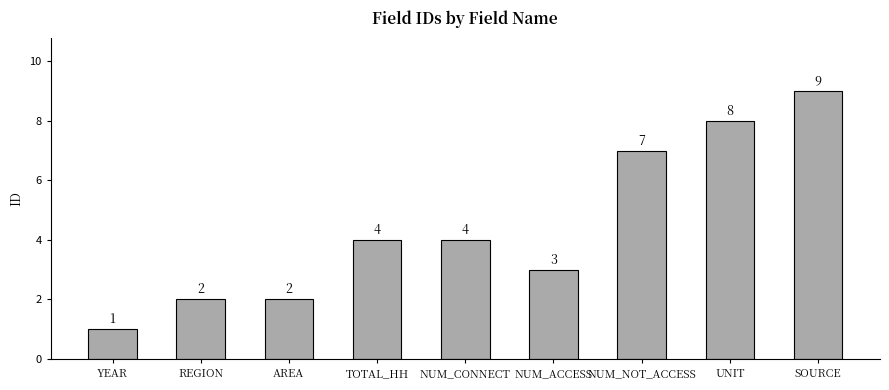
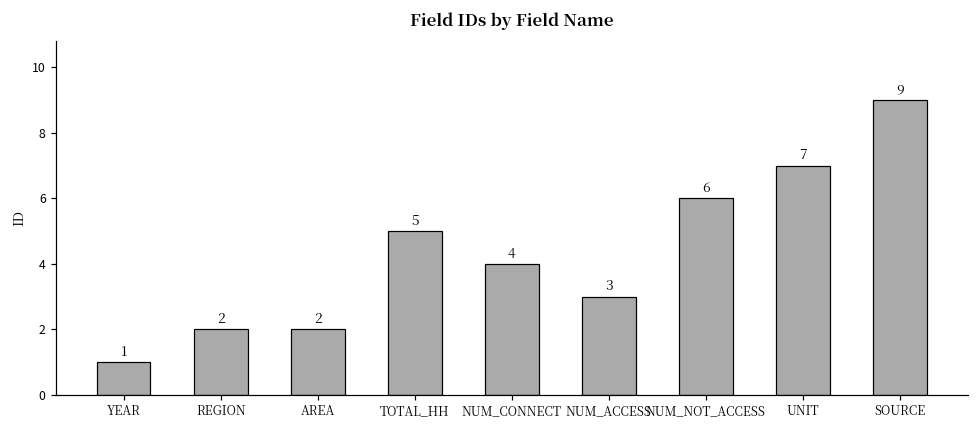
TOTAL_HH: 4 -> 5
NUM_NOT_ACCESS: 7 -> 6
UNIT: 8 -> 7
